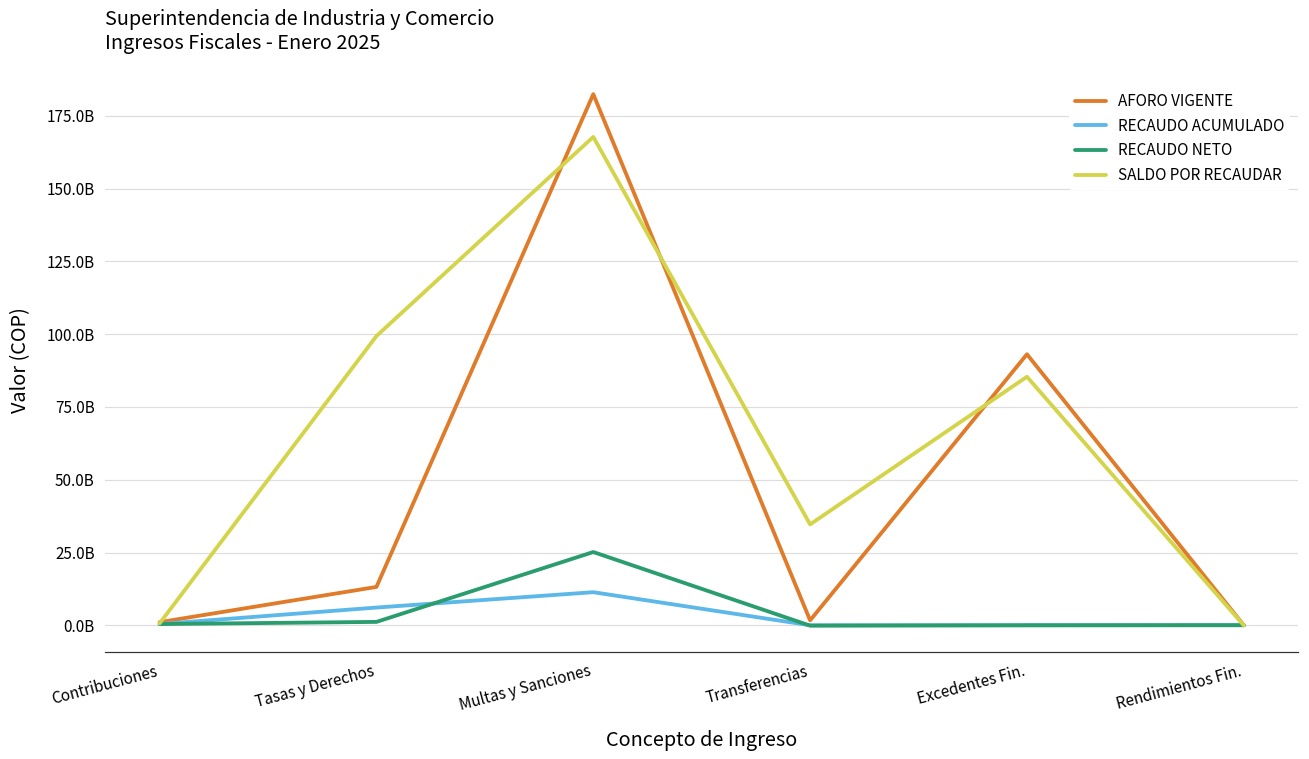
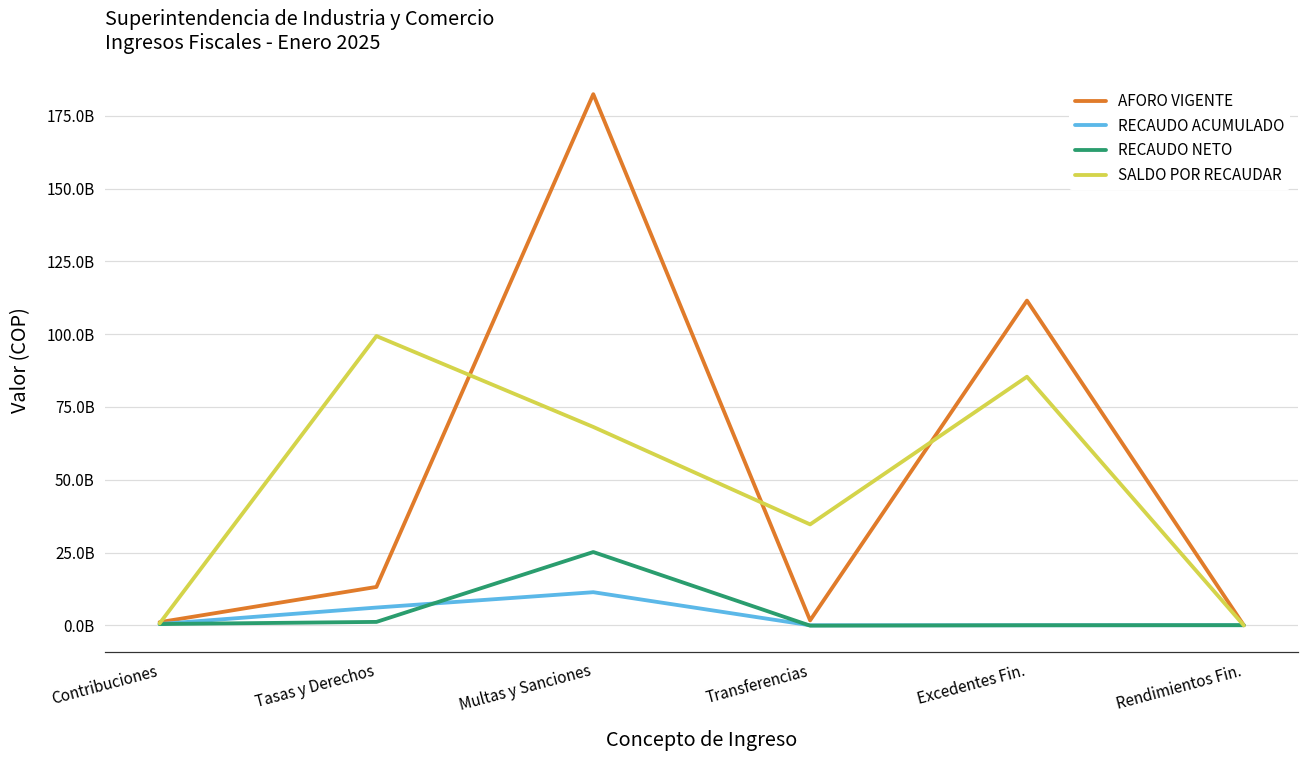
SALDO POR RECAUDAR, Multas y Sanciones: 168000000000 -> 68000000000
AFORO VIGENTE, Excedentes Fin.: 93000000000 -> 112000000000
